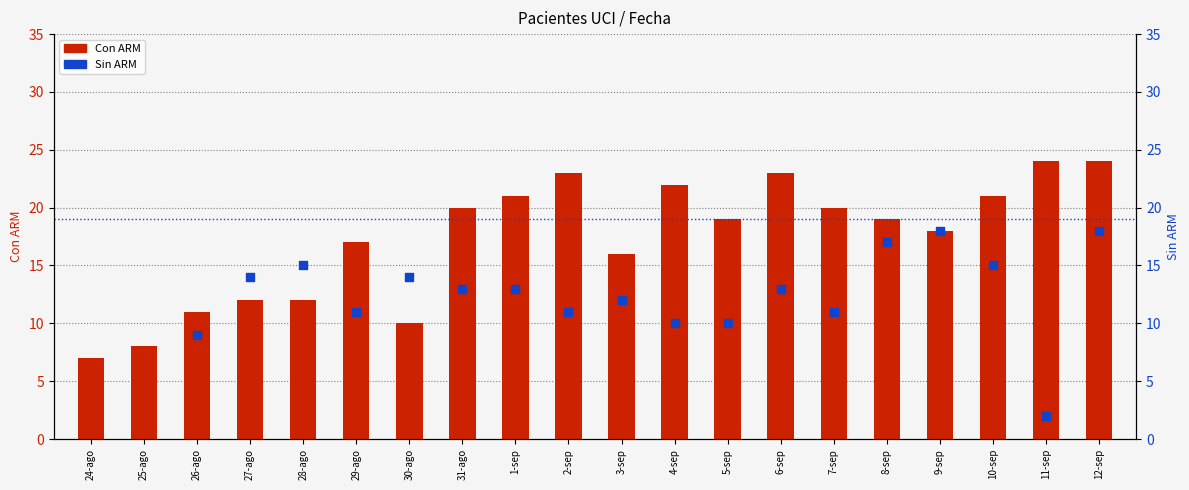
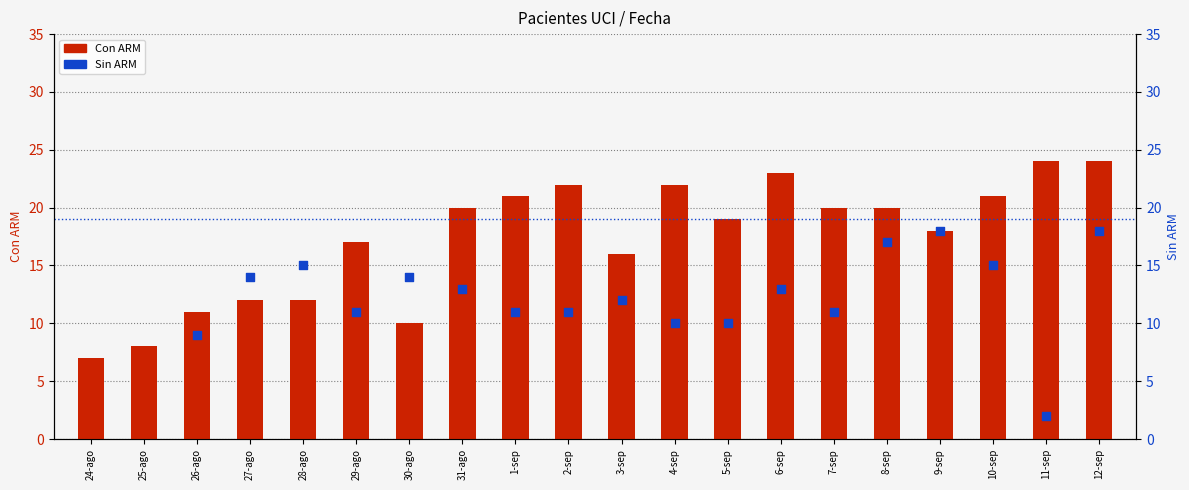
Con ARM, 2-sep: 23 -> 22
Con ARM, 8-sep: 19 -> 20
Sin ARM, 1-sep: 13 -> 11
